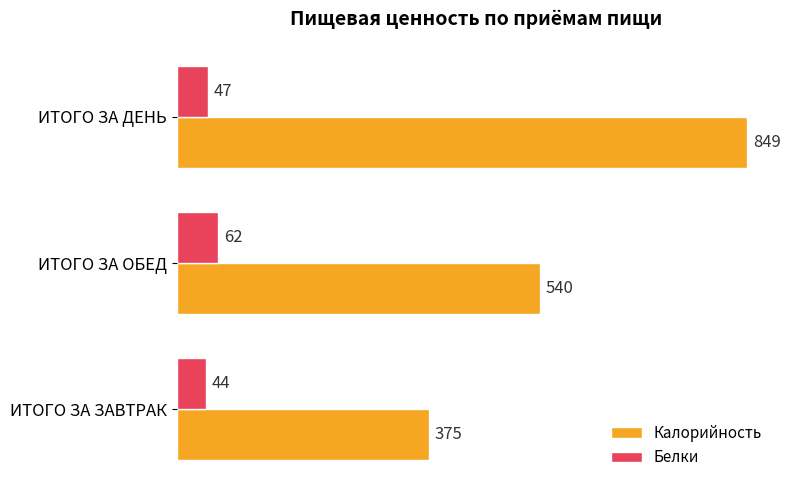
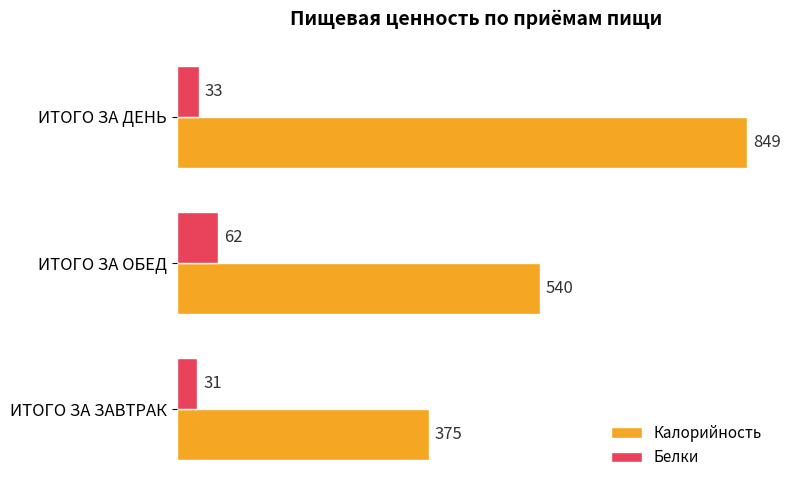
Белки, ИТОГО ЗА ДЕНЬ: 47 -> 33
Белки, ИТОГО ЗА ЗАВТРАК: 44 -> 31
